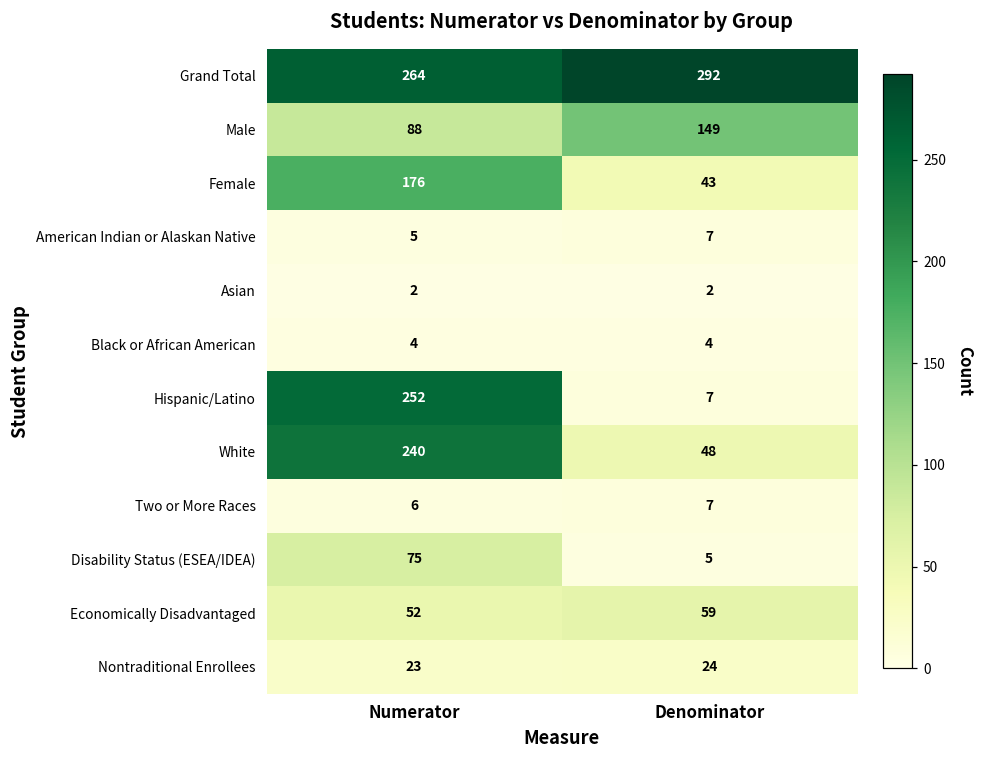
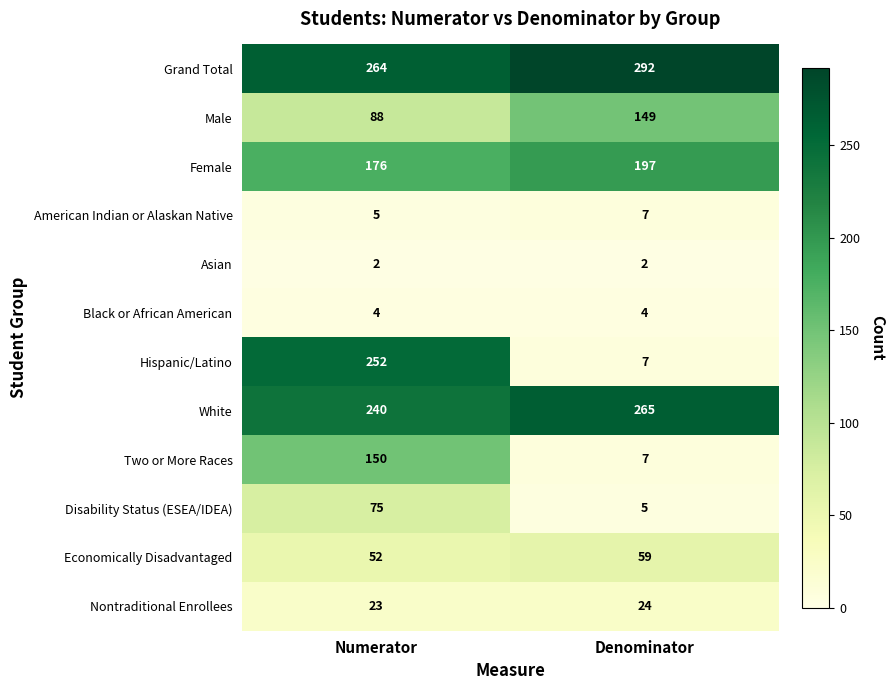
Female, Denominator: 43 -> 197
White, Denominator: 48 -> 265
Two or More Races, Numerator: 6 -> 150
